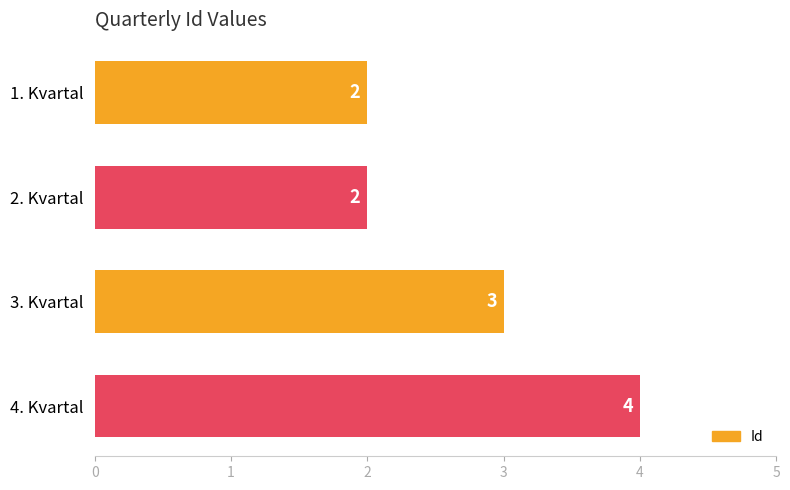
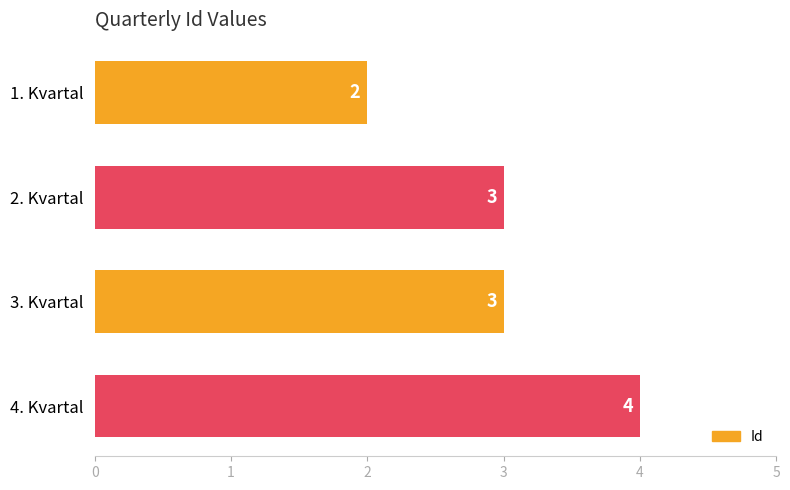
2. Kvartal: 2 -> 3
